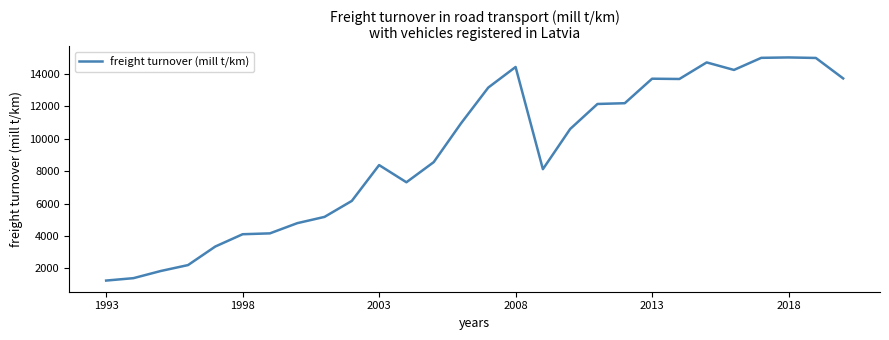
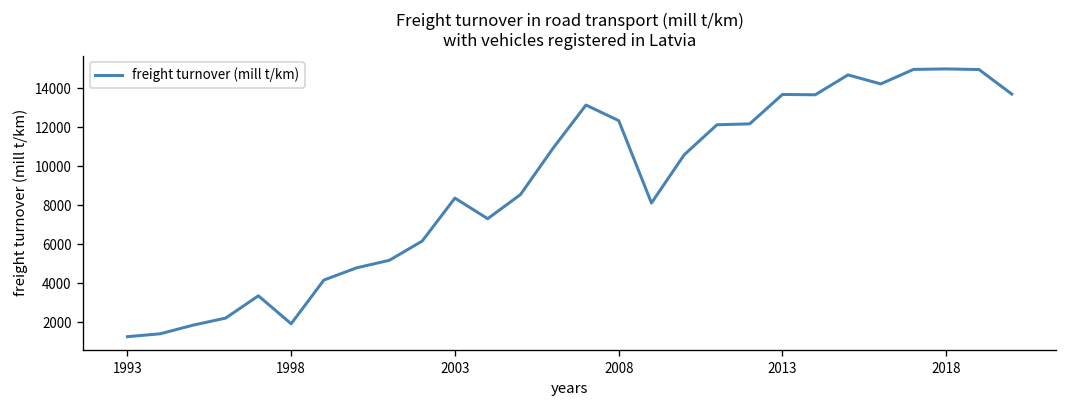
1998: 4100 -> 1900
2008: 14400 -> 12300
